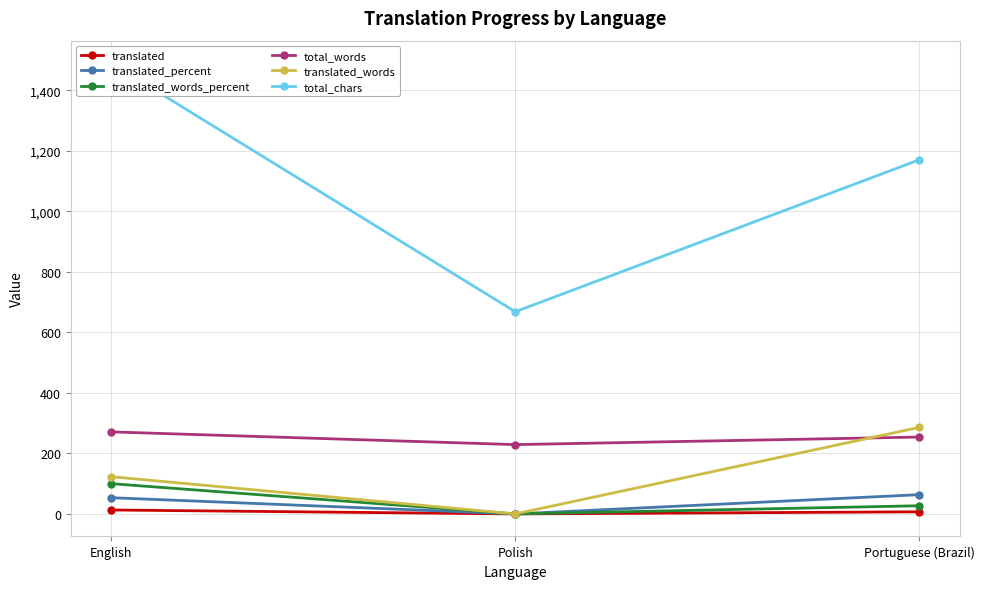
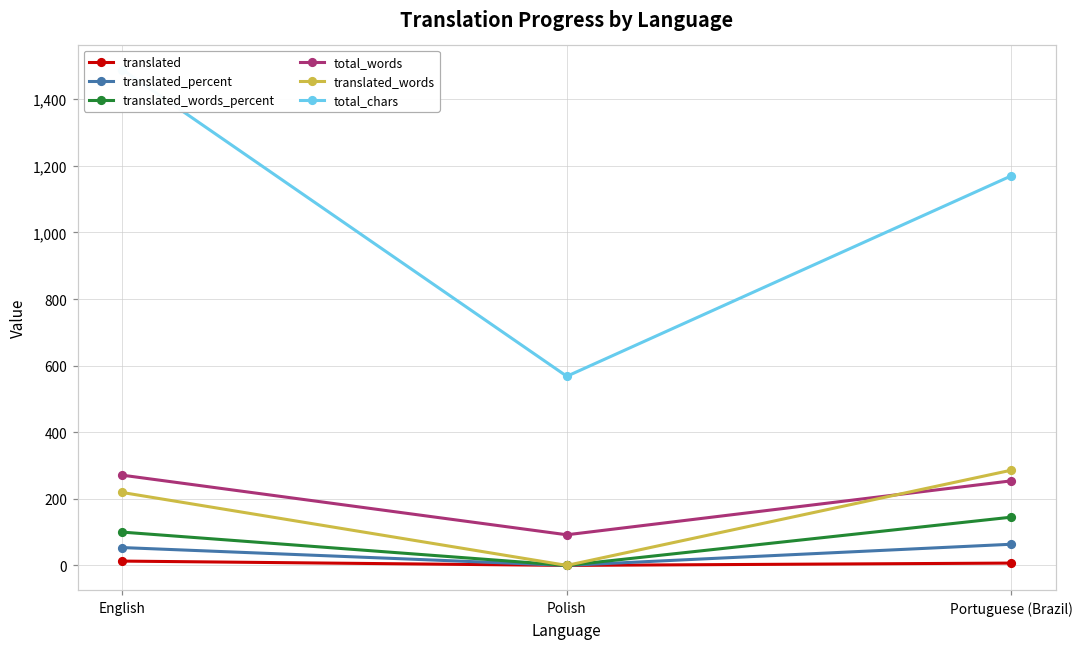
translated_words, English: 120 -> 220
total_words, Polish: 230 -> 90
total_chars, Polish: 670 -> 570
translated_words_percent, Portuguese (Brazil): 30 -> 140
